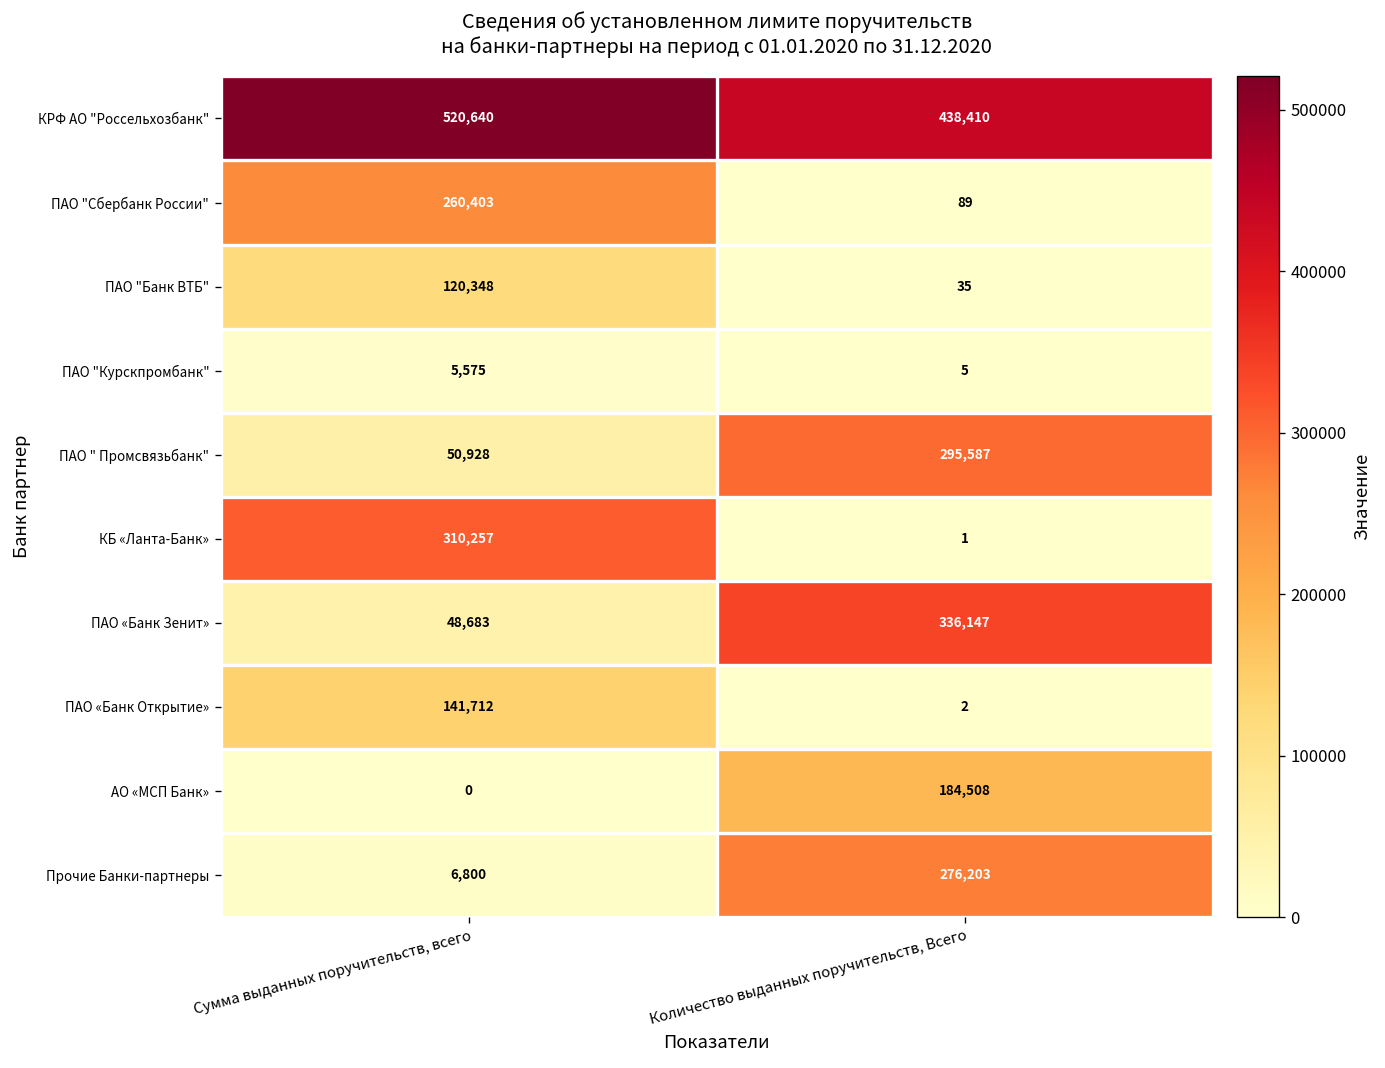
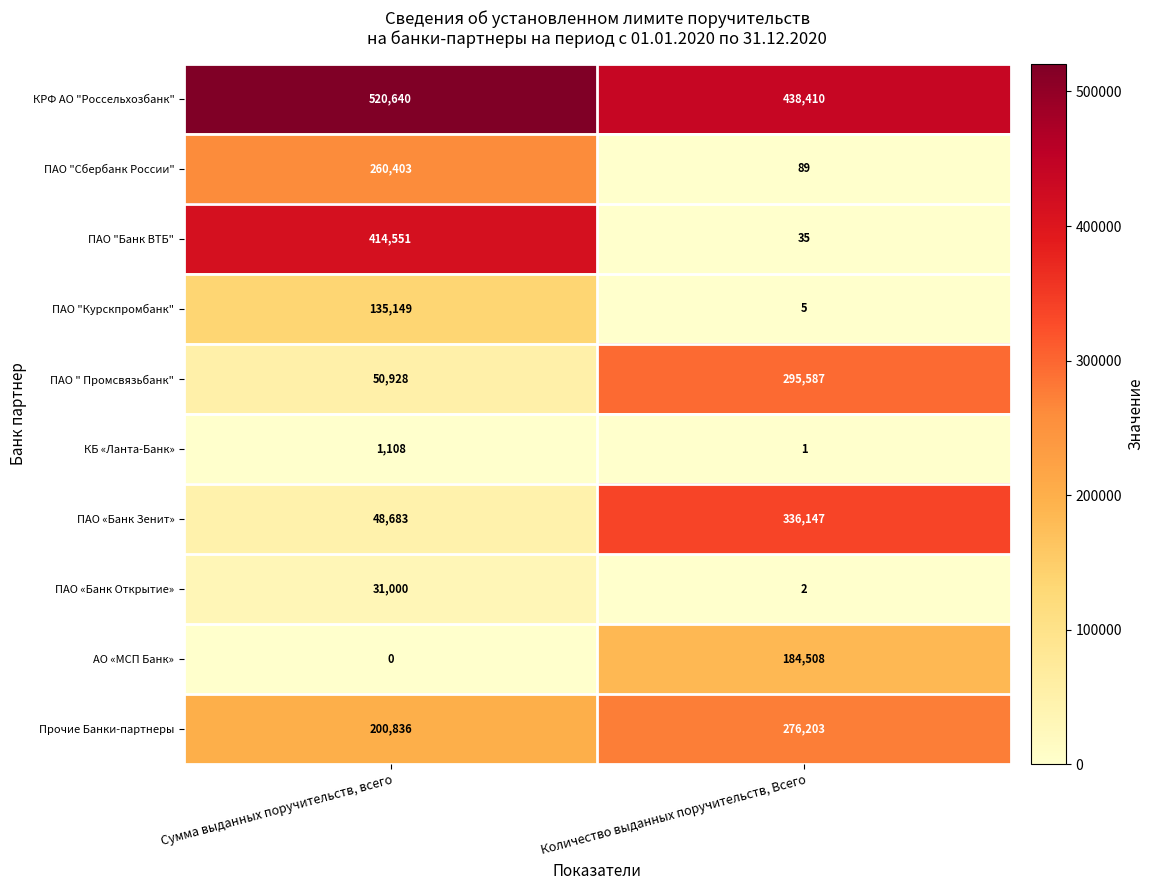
ПАО "Банк ВТБ", Сумма выданных поручительств, всего: 120,348 -> 414,551
ПАО "Курскпромбанк", Сумма выданных поручительств, всего: 5,575 -> 135,149
КБ «Ланта-Банк», Сумма выданных поручительств, всего: 310,257 -> 1,108
ПАО «Банк Открытие», Сумма выданных поручительств, всего: 141,712 -> 31,000
Прочие Банки-партнеры, Сумма выданных поручительств, всего: 6,800 -> 200,836
